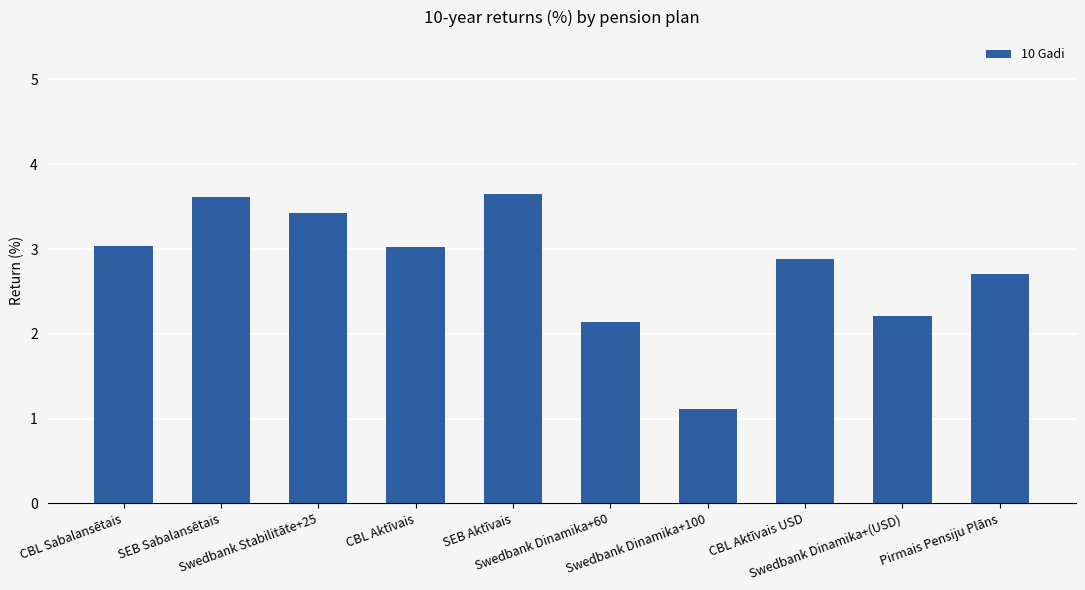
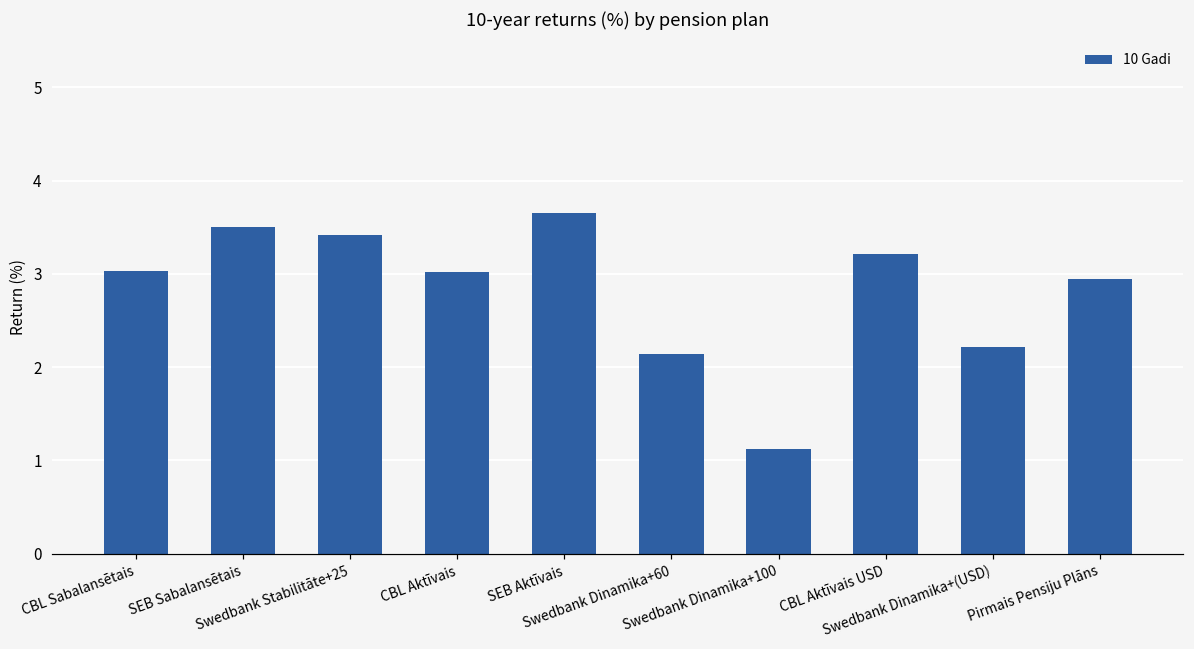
SEB Sabalansētais: 3.6 -> 3.5
CBL Aktīvais USD: 2.9 -> 3.2
Pirmais Pensiju Plāns: 2.7 -> 3.0
